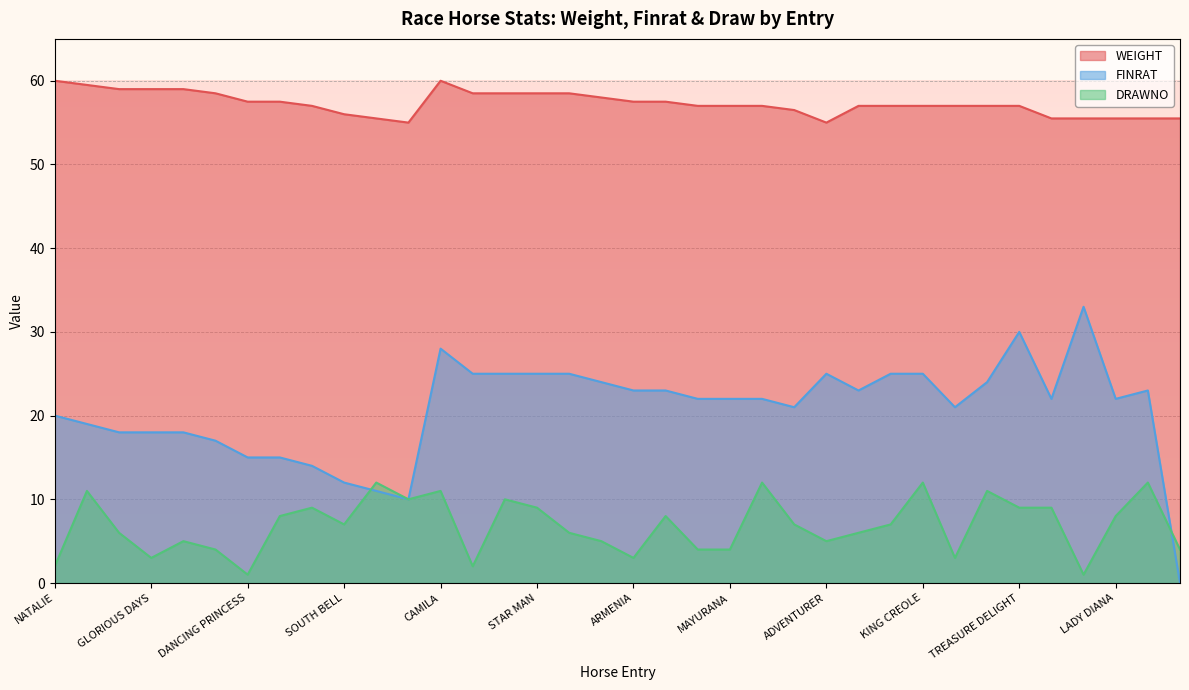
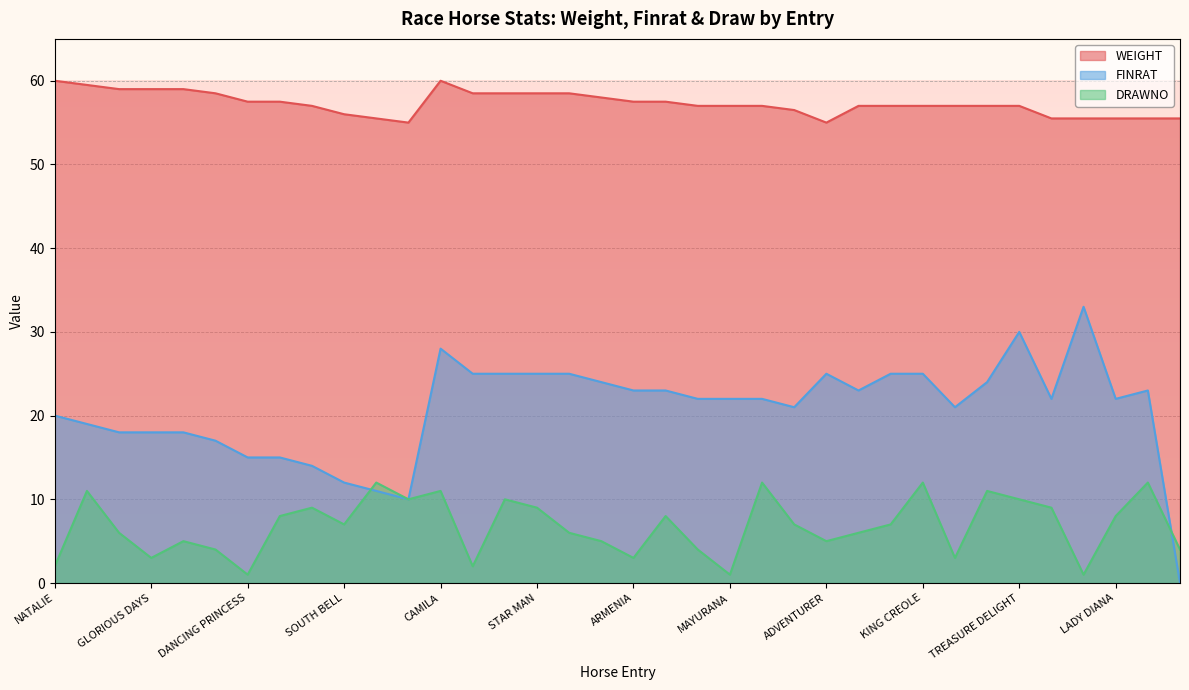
DRAWNO, MAYURANA: 4 -> 1
DRAWNO, TREASURE DELIGHT: 9 -> 10
